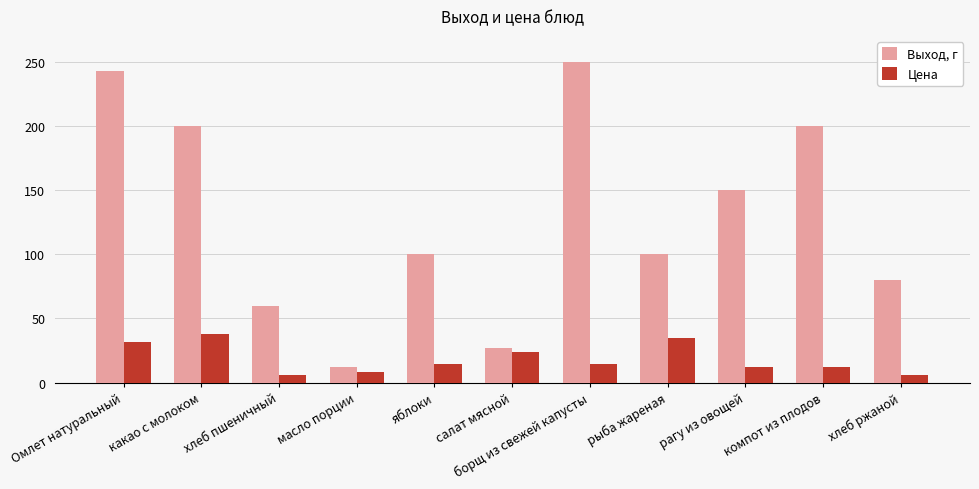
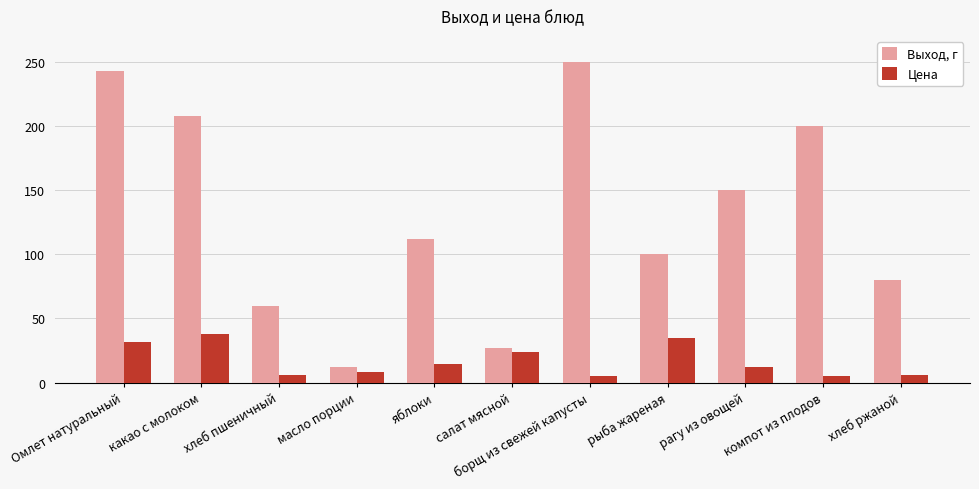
Выход, г, какао с молоком: 200 -> 208
Выход, г, яблоки: 100 -> 112
Цена, борщ из свежей капусты: 14 -> 5
Цена, компот из плодов: 12 -> 5
